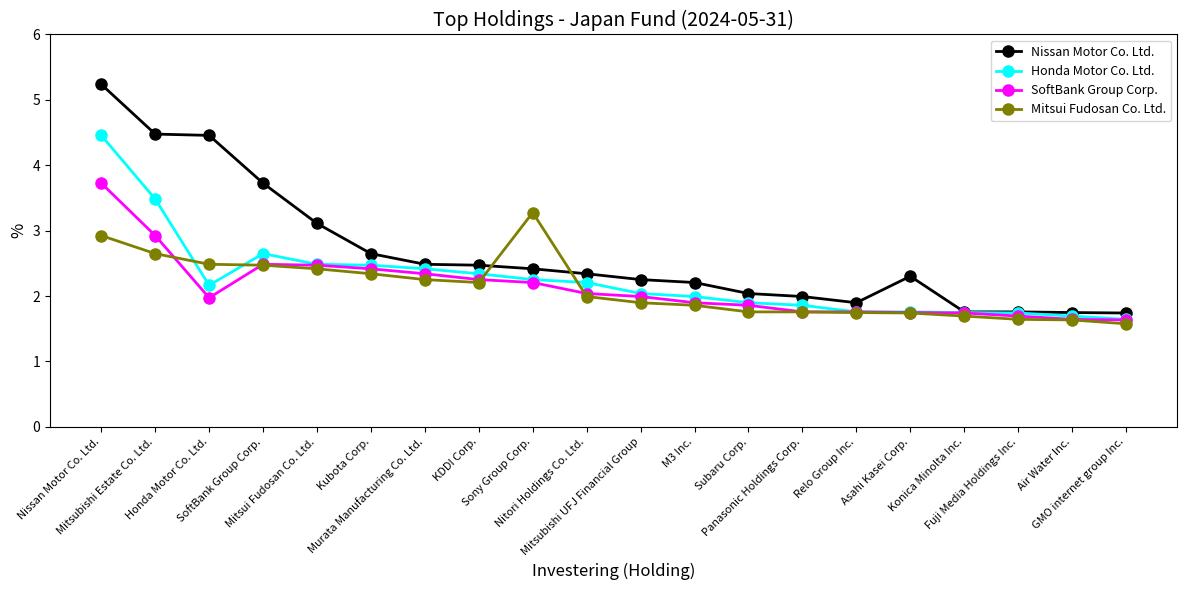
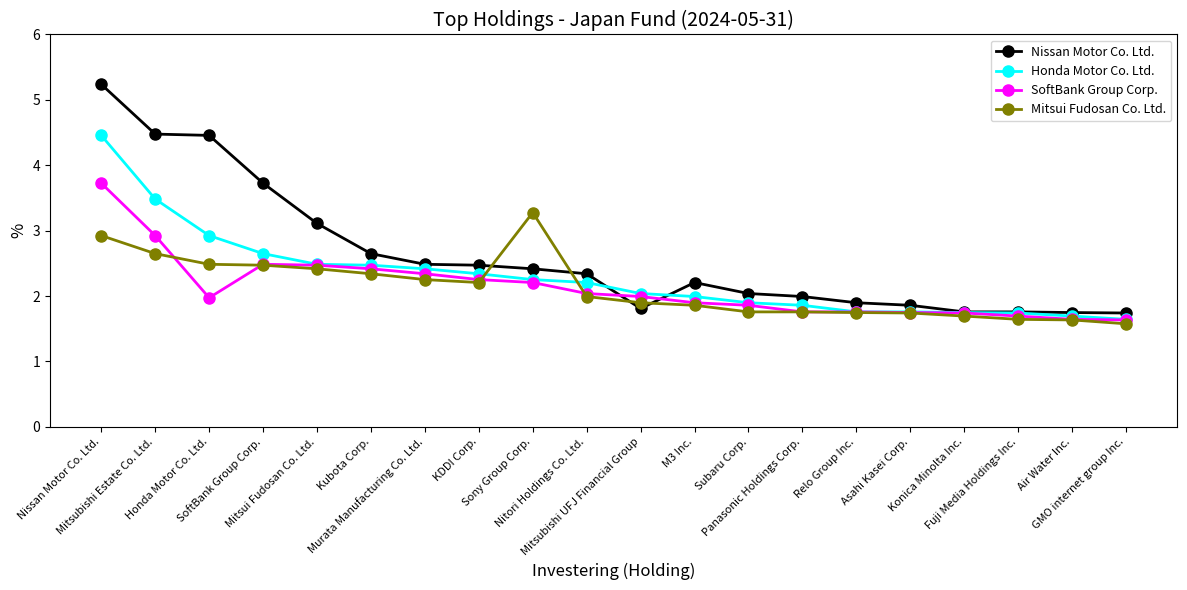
Honda Motor Co. Ltd., Honda Motor Co. Ltd.: 2.2 -> 2.9
Nissan Motor Co. Ltd., Mitsubishi UFJ Financial Group: 2.3 -> 1.8
Nissan Motor Co. Ltd., Asahi Kasei Corp.: 2.3 -> 1.9
